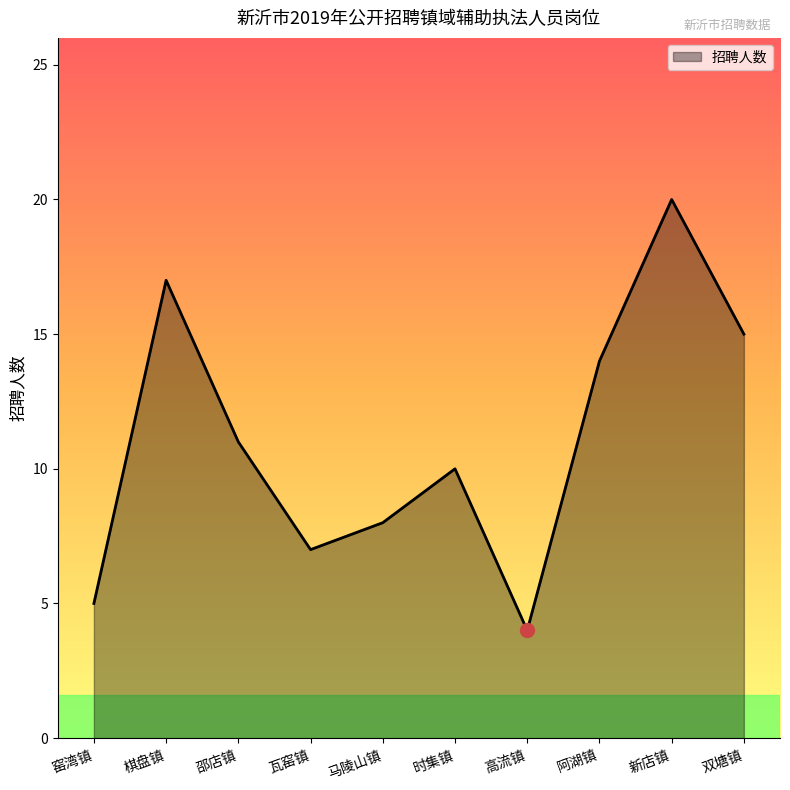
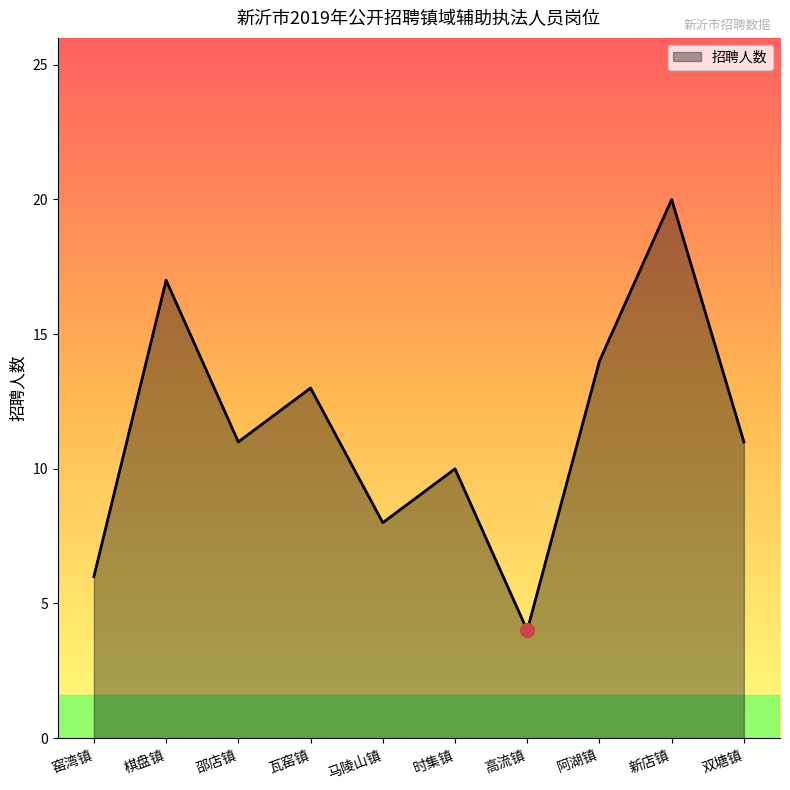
招聘人数, 窑湾镇: 5 -> 6
招聘人数, 瓦窑镇: 7 -> 13
招聘人数, 双塘镇: 15 -> 11
